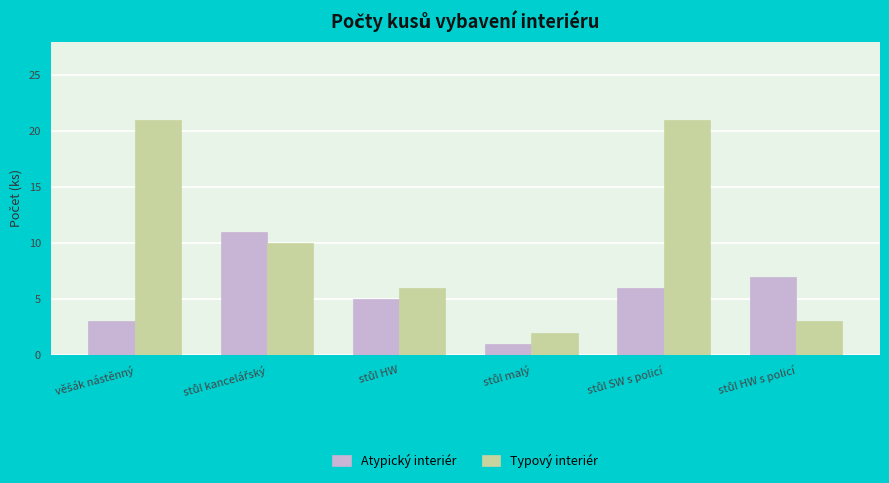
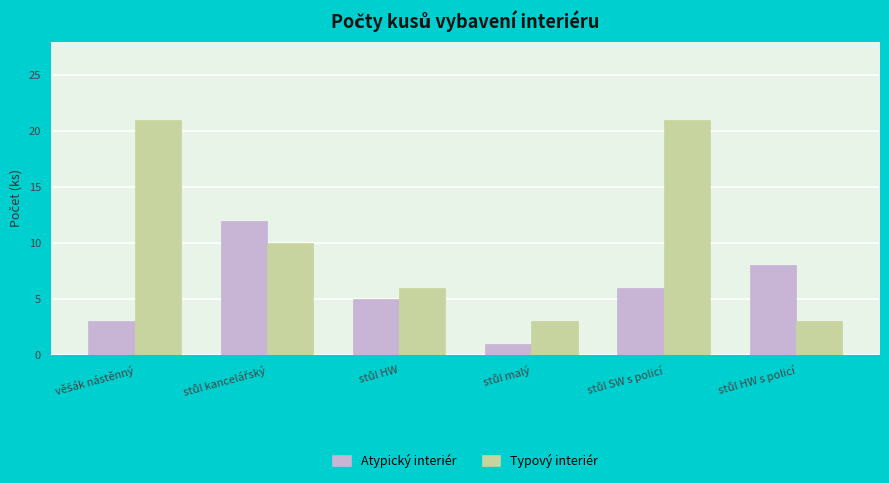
Atypický interiér, stůl kancelářský: 11 -> 12
Typový interiér, stůl malý: 2 -> 3
Atypický interiér, stůl HW s policí: 7 -> 8
